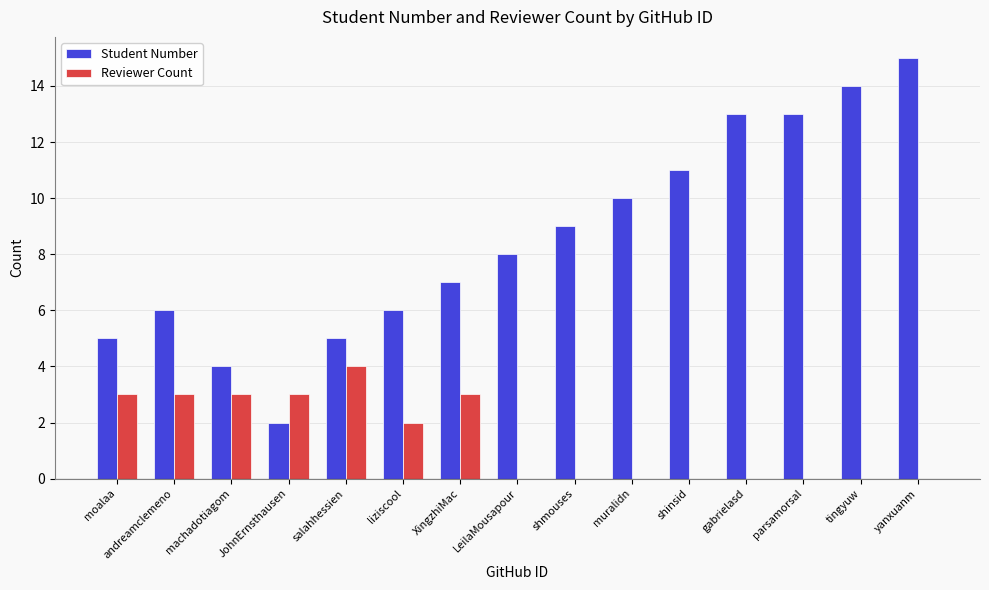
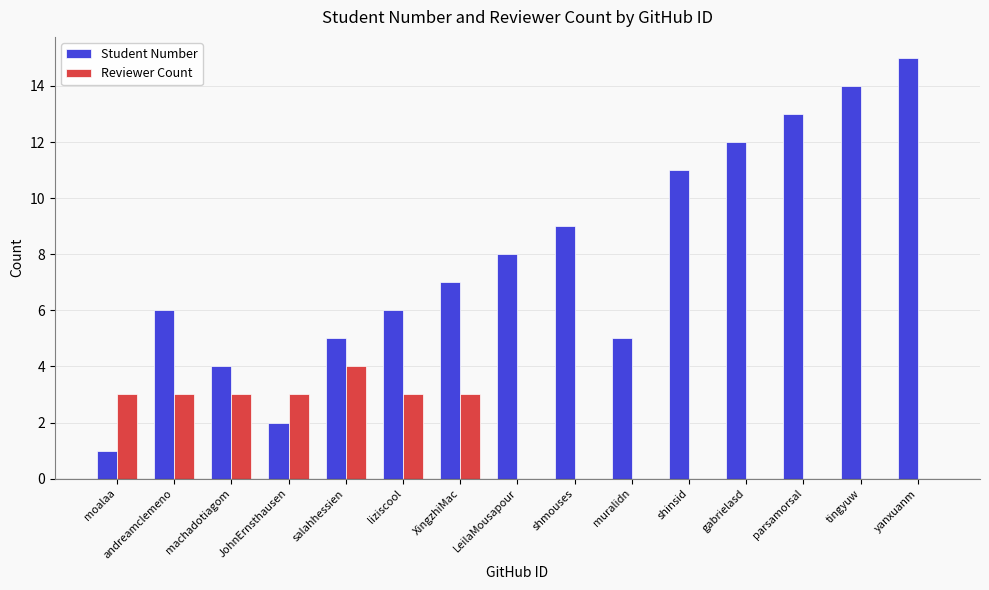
Student Number, moalaa: 5 -> 1
Reviewer Count, liziscool: 2 -> 3
Student Number, muralidn: 10 -> 5
Student Number, gabrielasd: 13 -> 12
